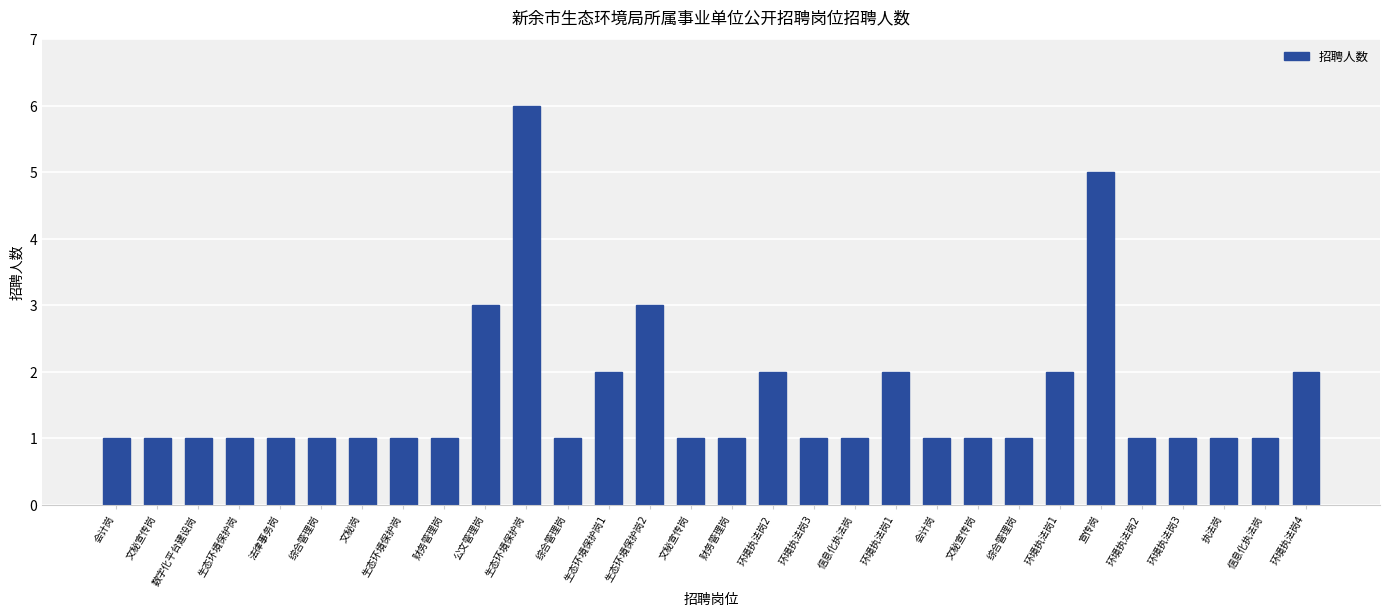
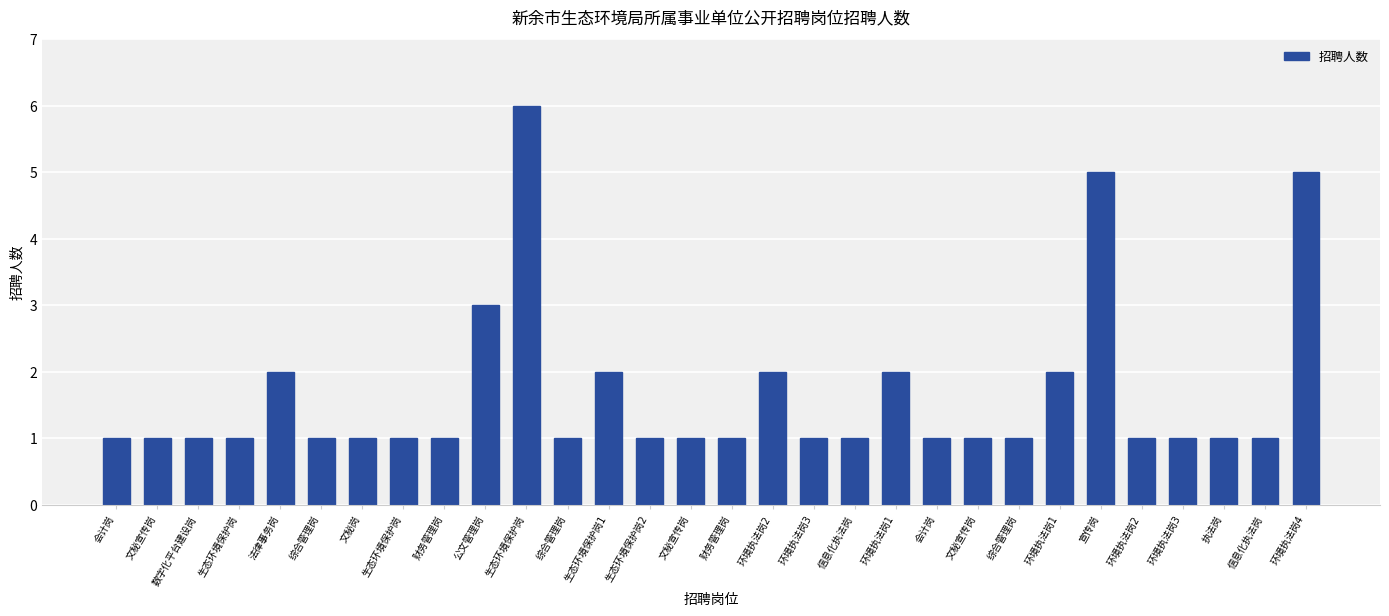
法律事务岗: 1 -> 2
生态环境保护岗2: 3 -> 1
环境执法岗4: 2 -> 5
